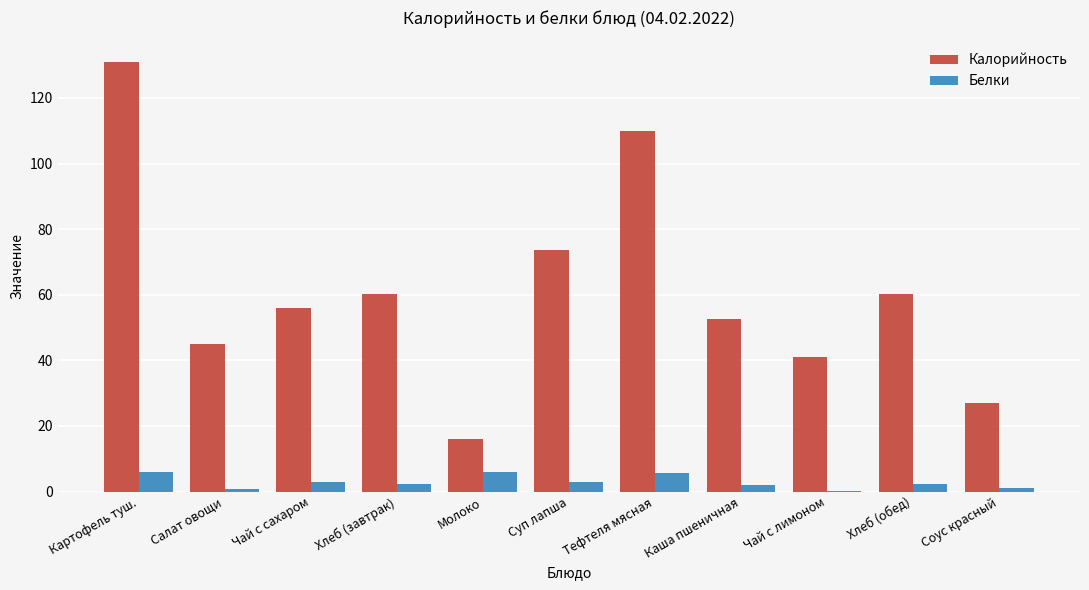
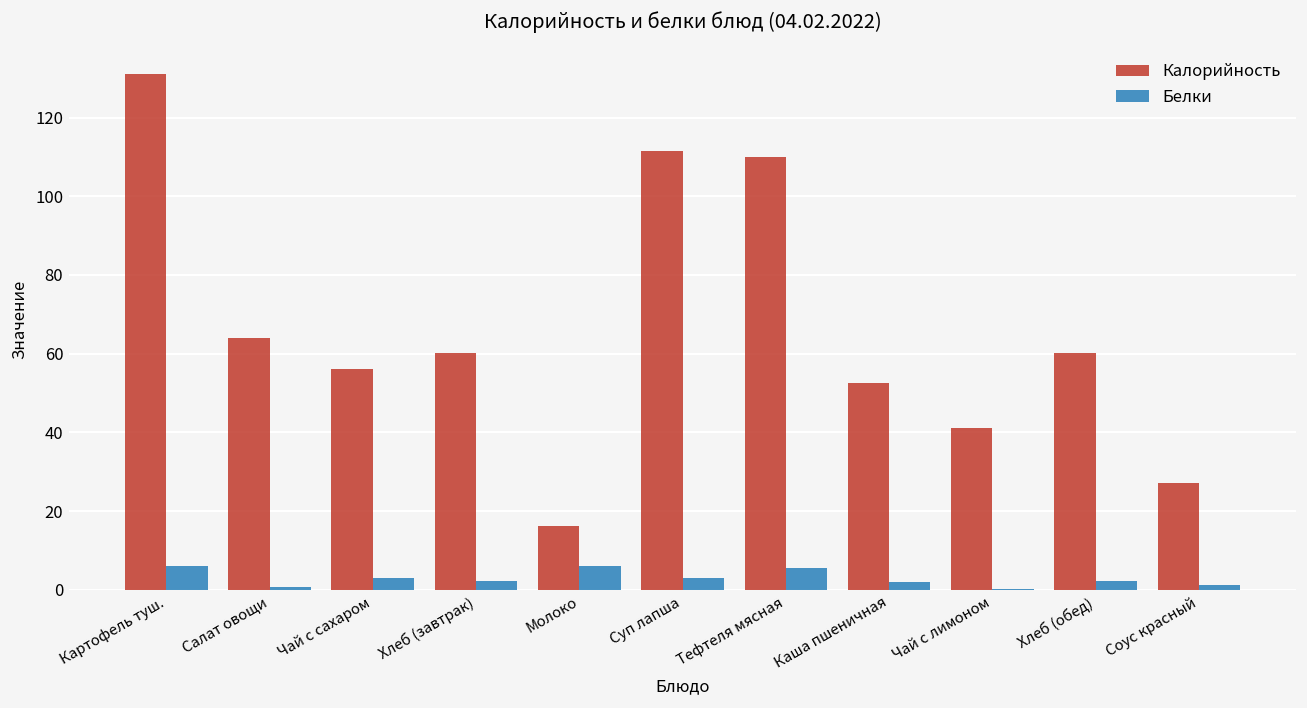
Калорийность, Салат овощи: 45 -> 64
Калорийность, Суп лапша: 74 -> 112
